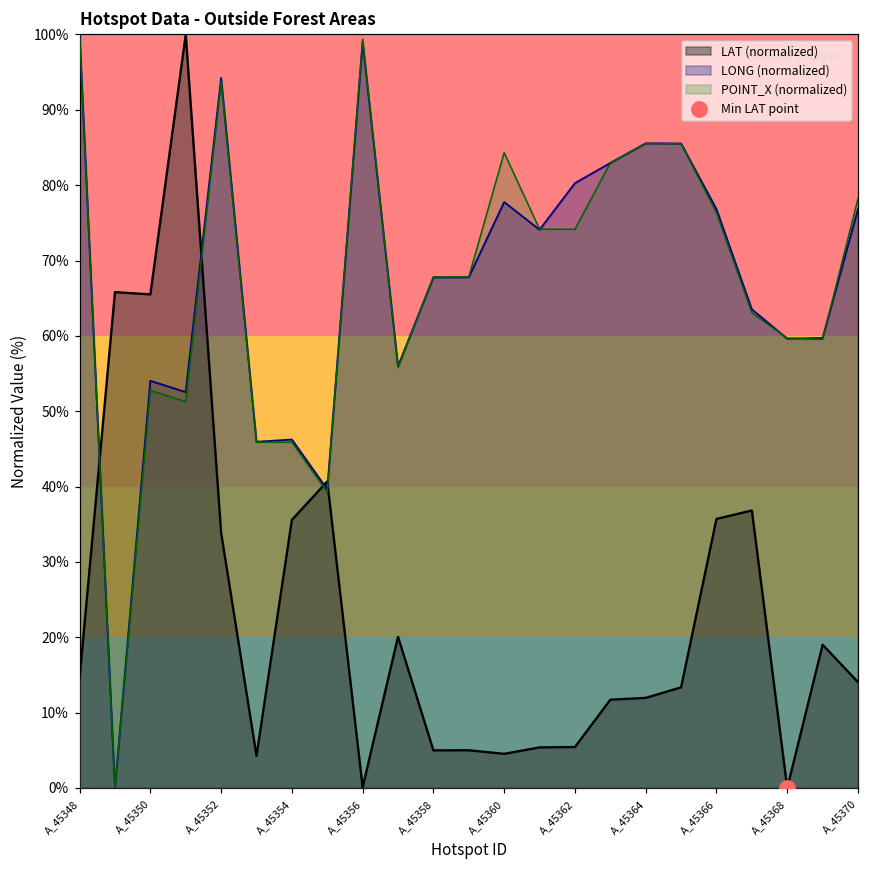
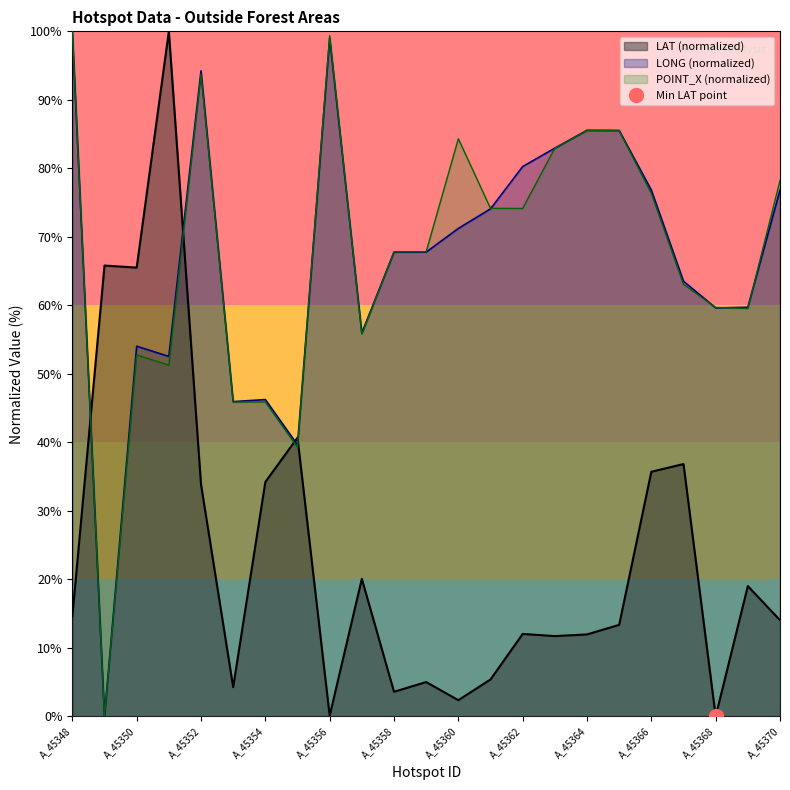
LAT (normalized), A_45354: 36% -> 34%
LAT (normalized), A_45358: 5% -> 4%
LAT (normalized), A_45360: 5% -> 2%
LONG (normalized), A_45360: 78% -> 71%
LAT (normalized), A_45362: 5% -> 12%
